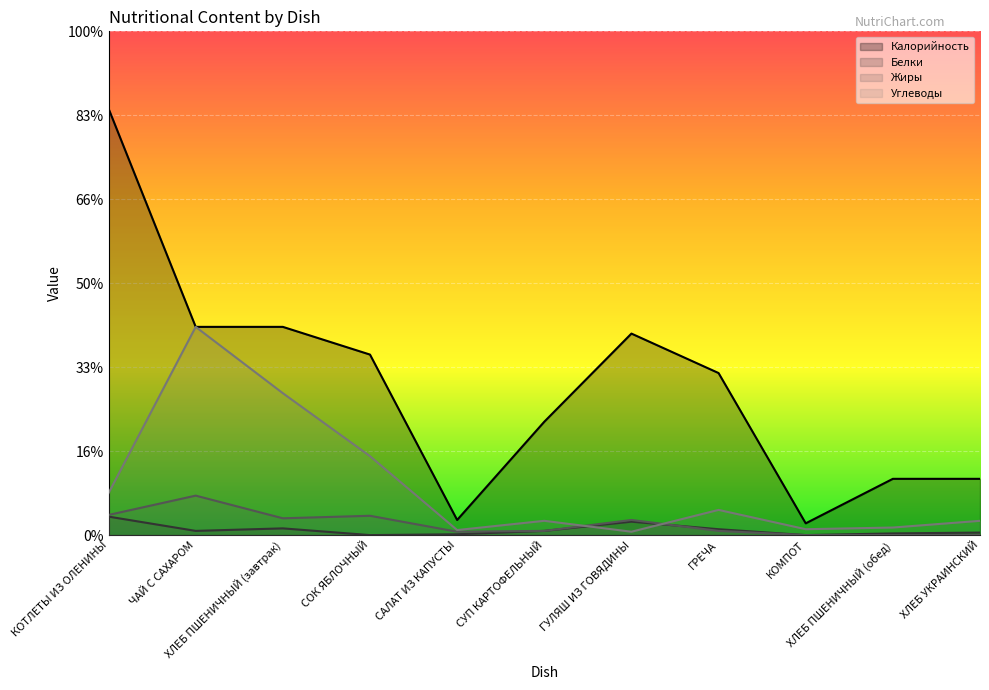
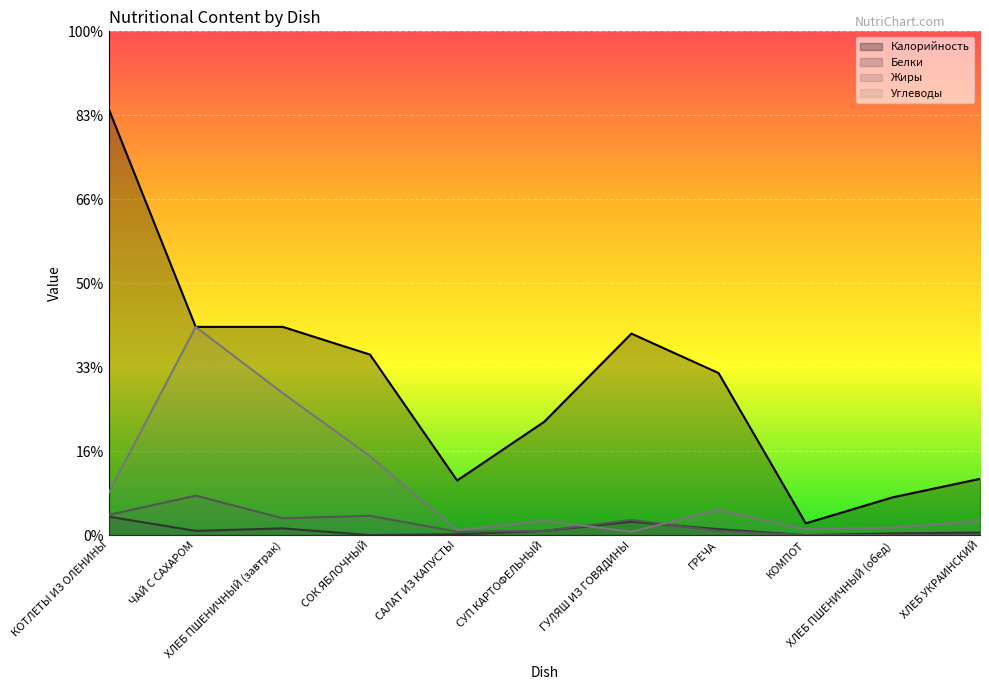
Калорийность, САЛАТ ИЗ КАПУСТЫ: 3% -> 11%
Калорийность, ХЛЕБ ПШЕНИЧНЫЙ (обед): 11% -> 8%
